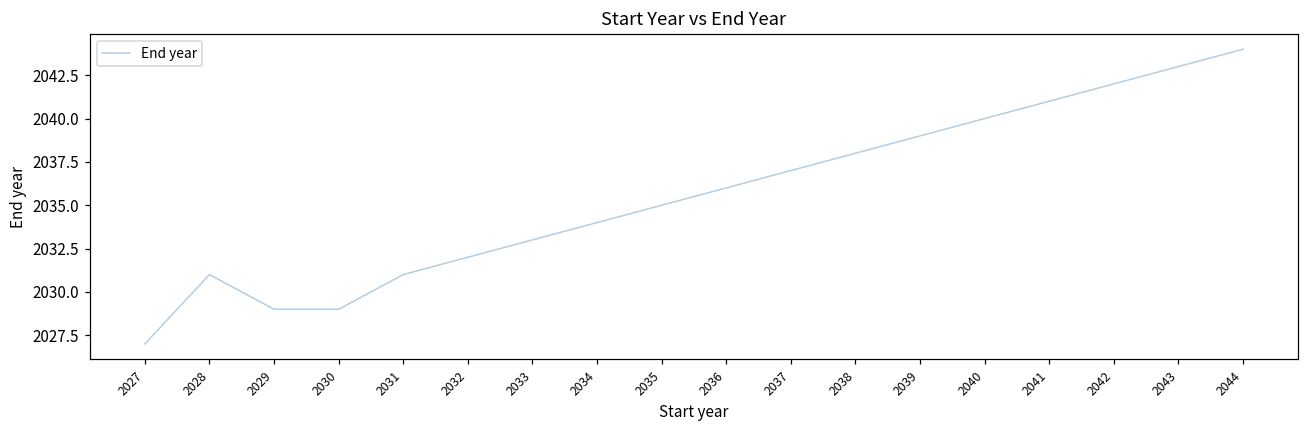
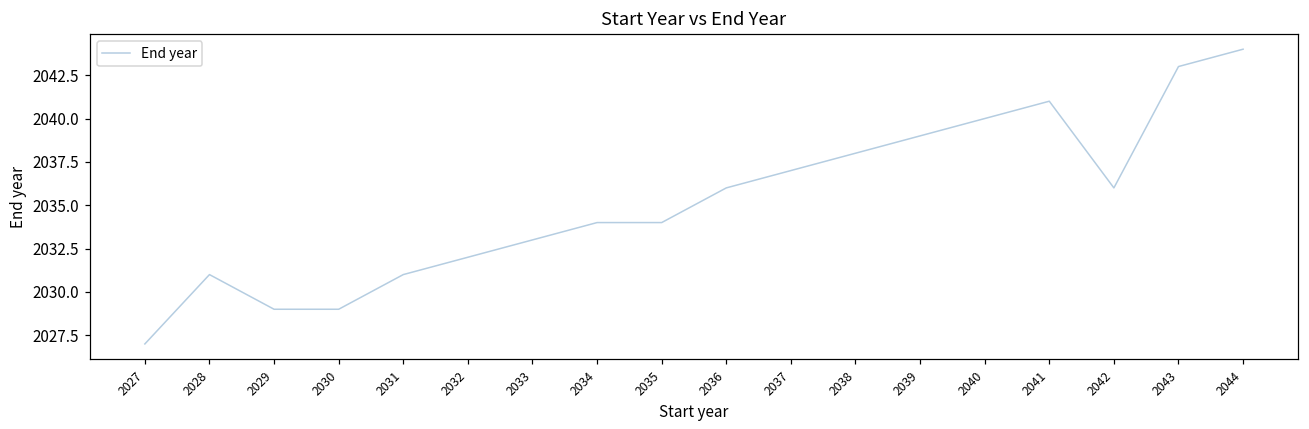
2035: 2035 -> 2034
2042: 2042 -> 2036
